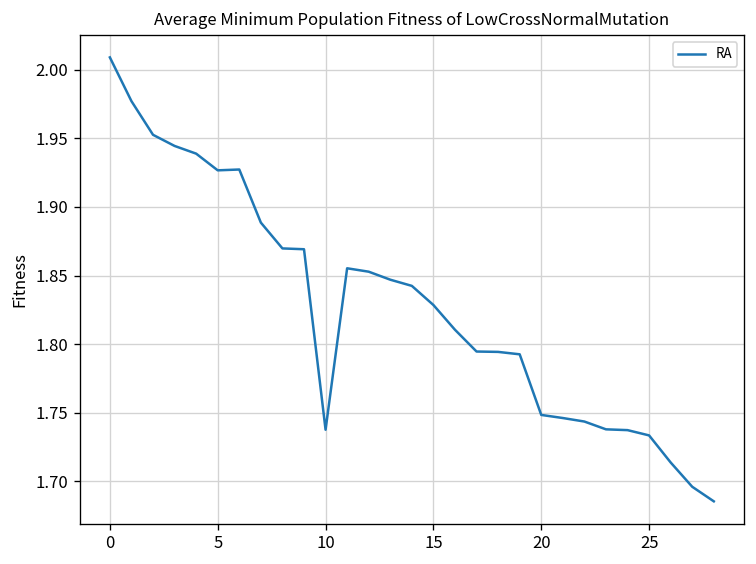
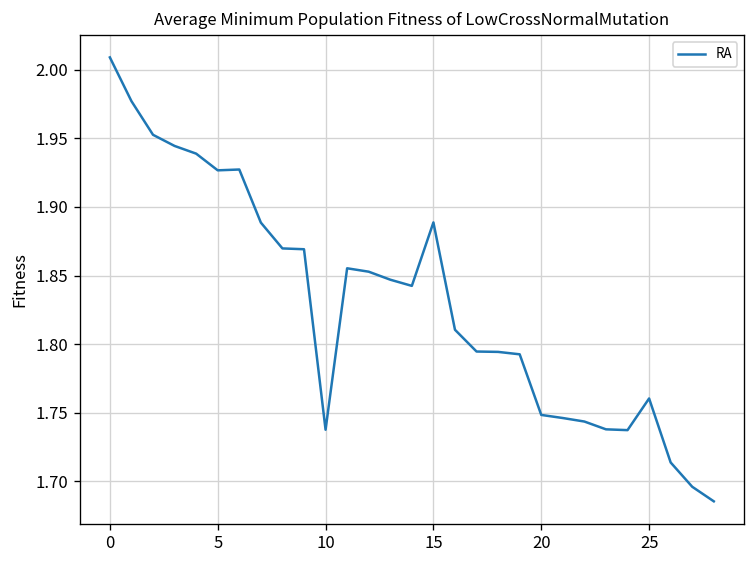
15: 1.829 -> 1.889
25: 1.734 -> 1.760
